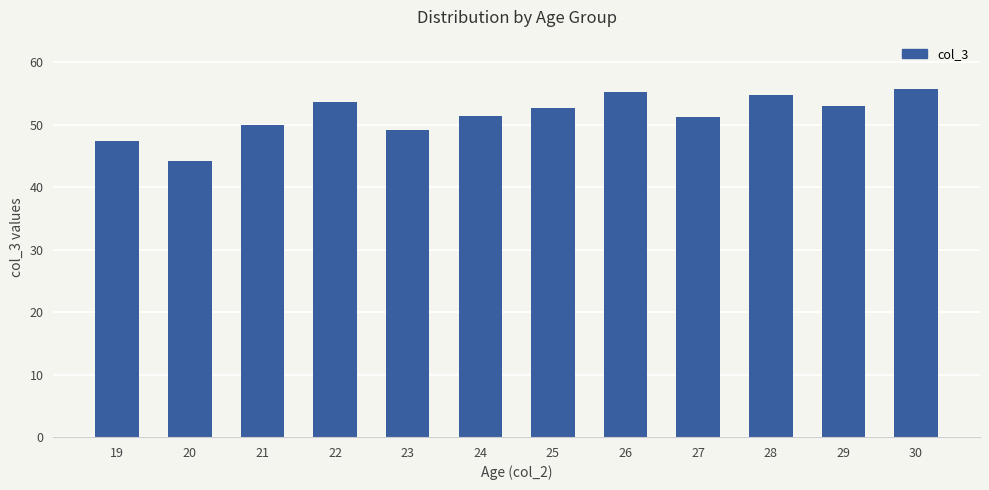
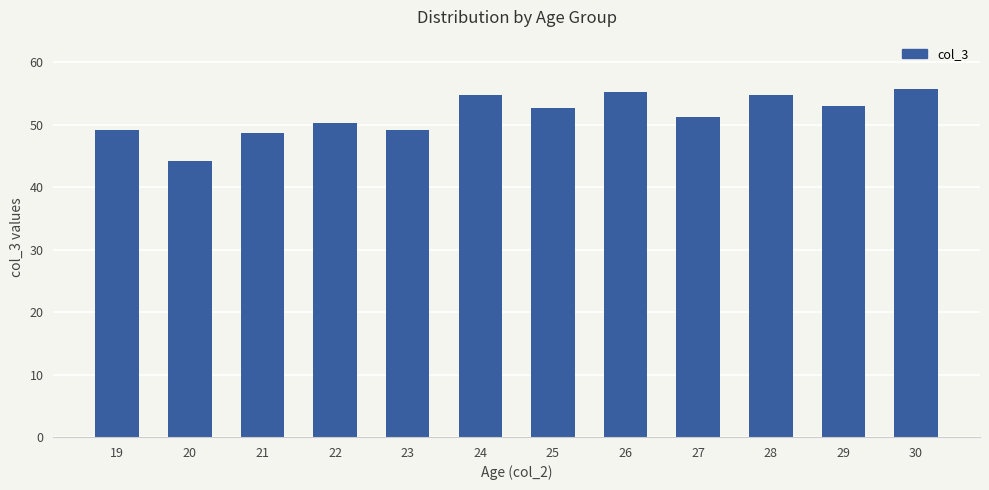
19: 47 -> 49
21: 50 -> 49
22: 54 -> 50
24: 51 -> 55
